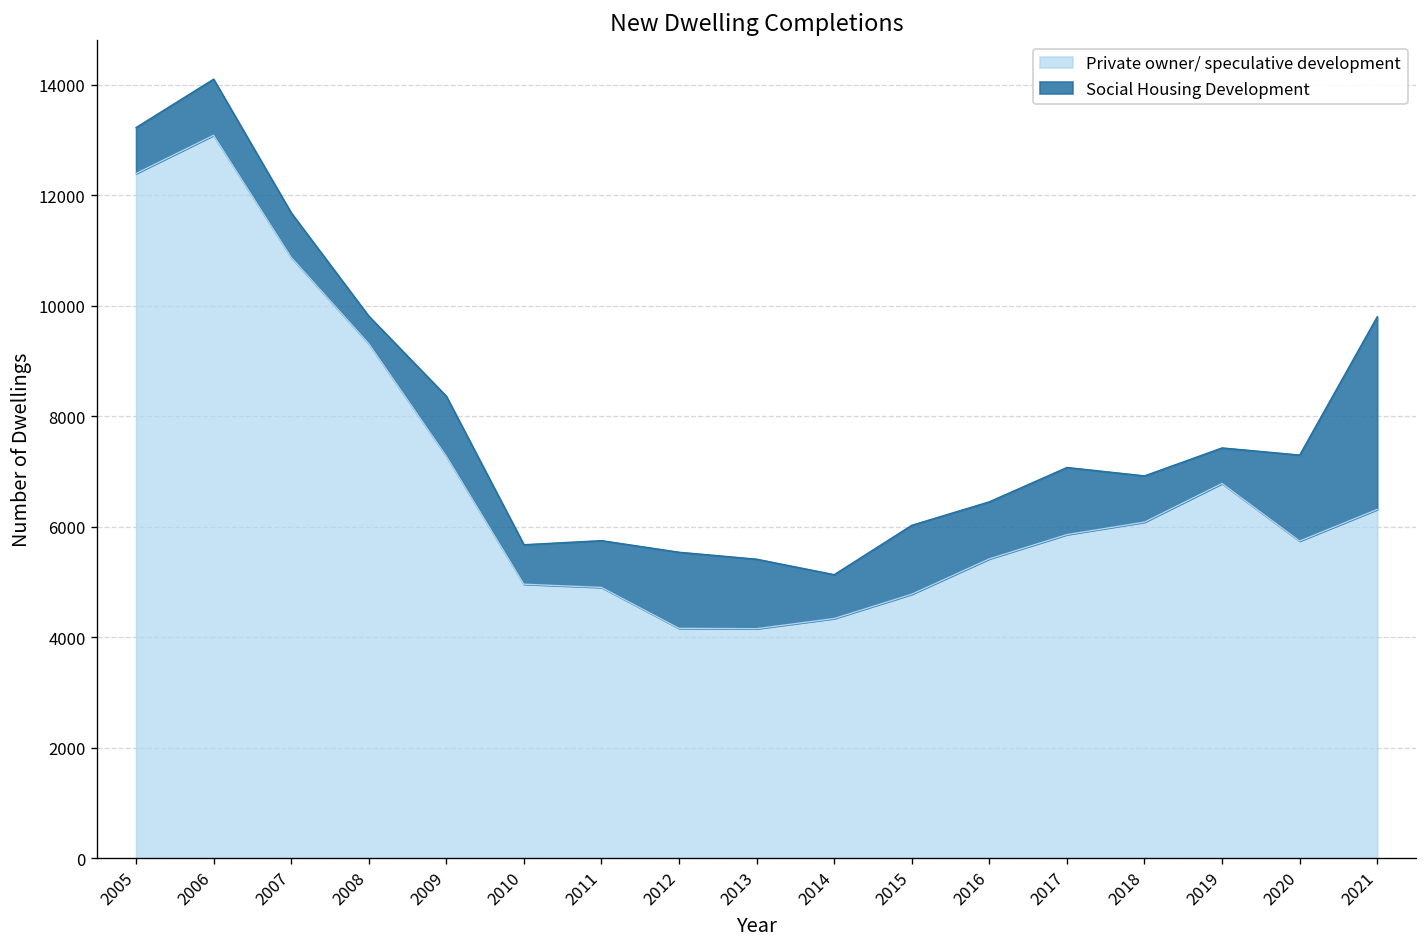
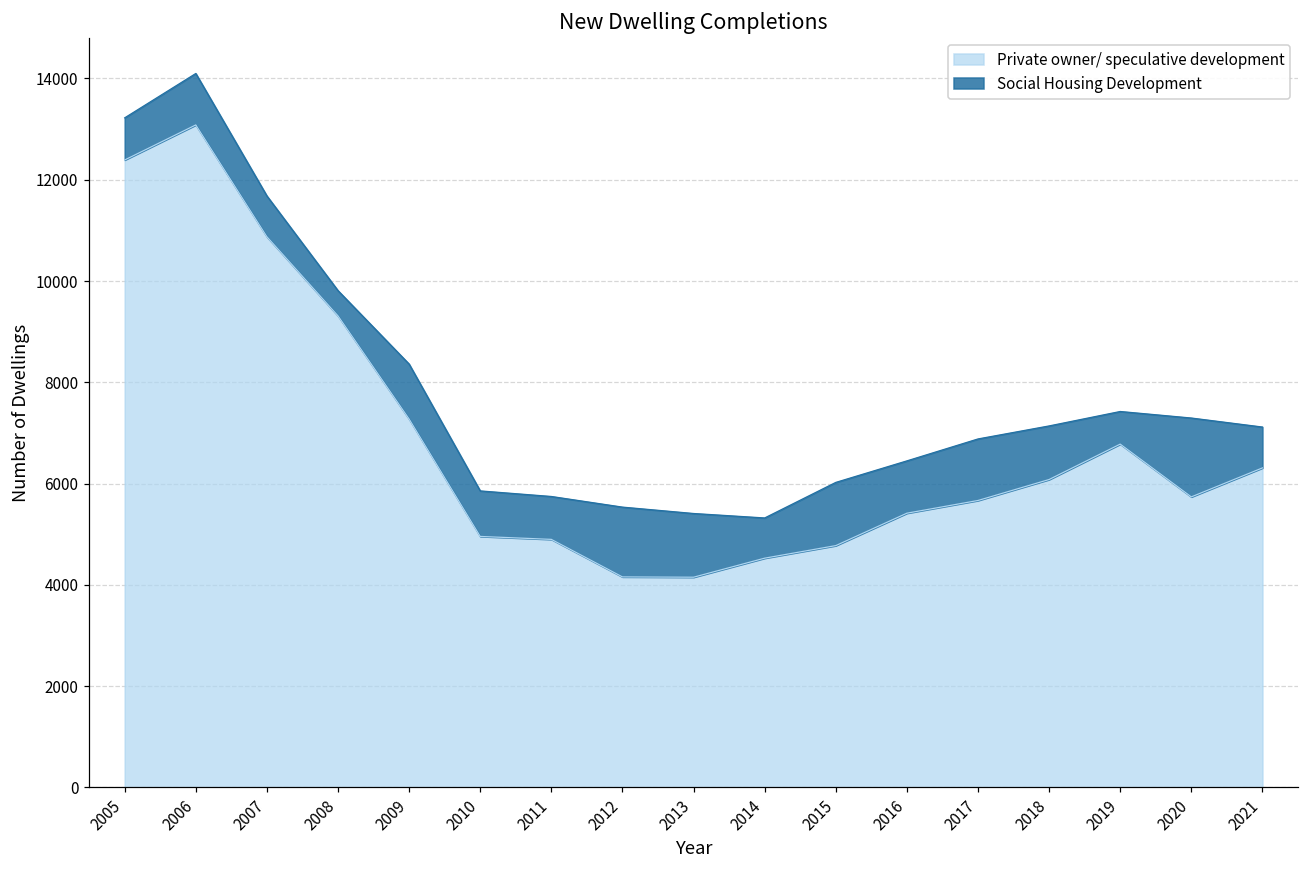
Social Housing Development, 2010: 700 -> 900
Private owner/ speculative development, 2014: 4300 -> 4500
Private owner/ speculative development, 2017: 5900 -> 5700
Social Housing Development, 2018: 800 -> 1100
Social Housing Development, 2021: 3500 -> 800
